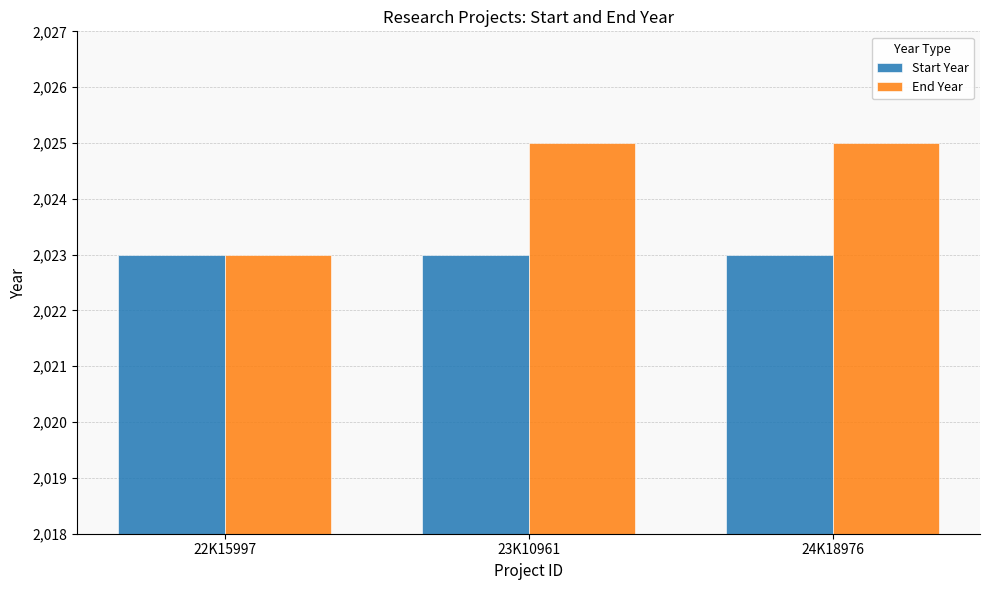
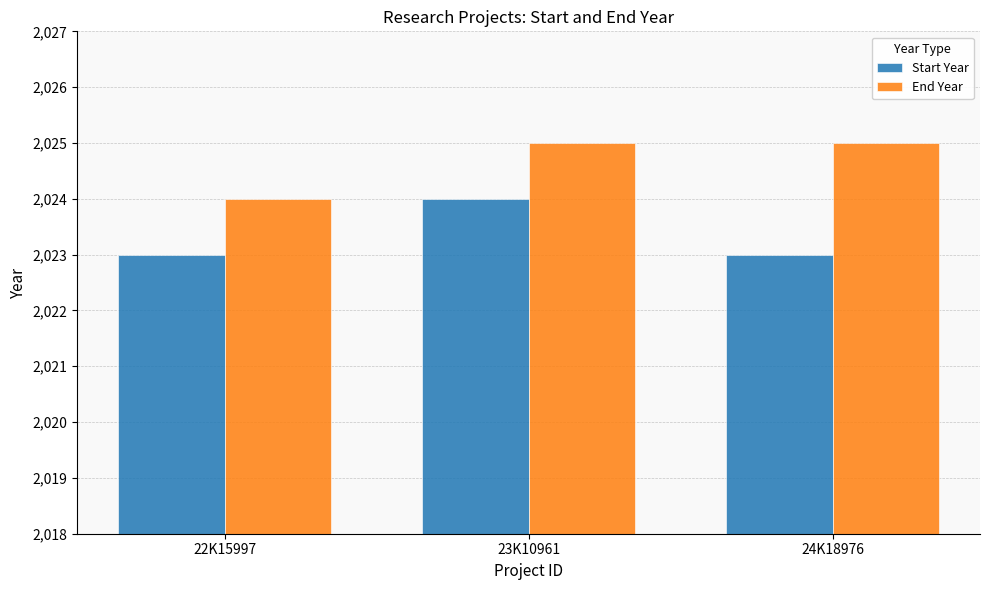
End Year, 22K15997: 2,023 -> 2,024
Start Year, 23K10961: 2,023 -> 2,024
